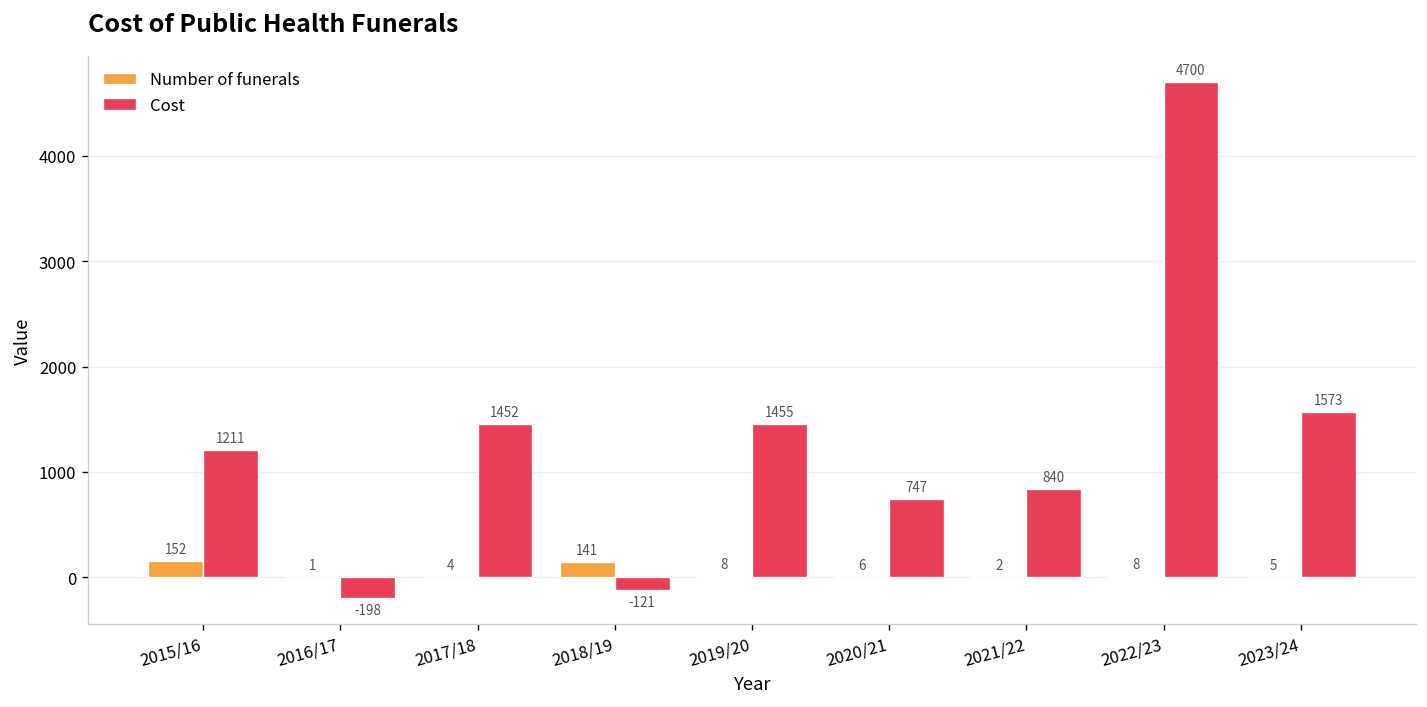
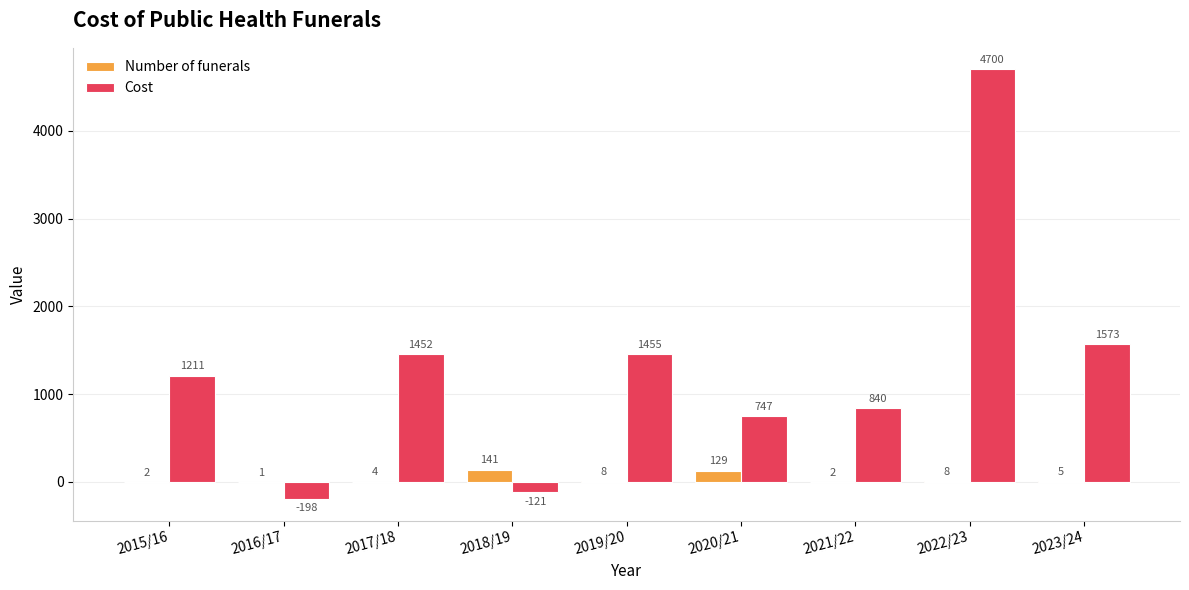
Number of funerals, 2015/16: 152 -> 2
Number of funerals, 2020/21: 6 -> 129
